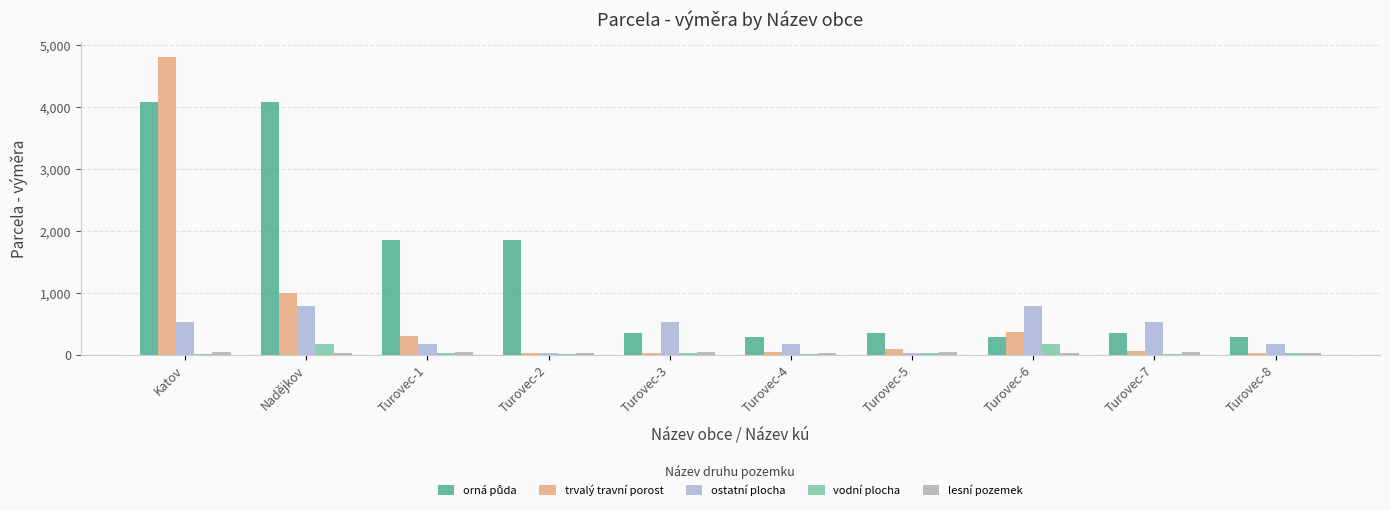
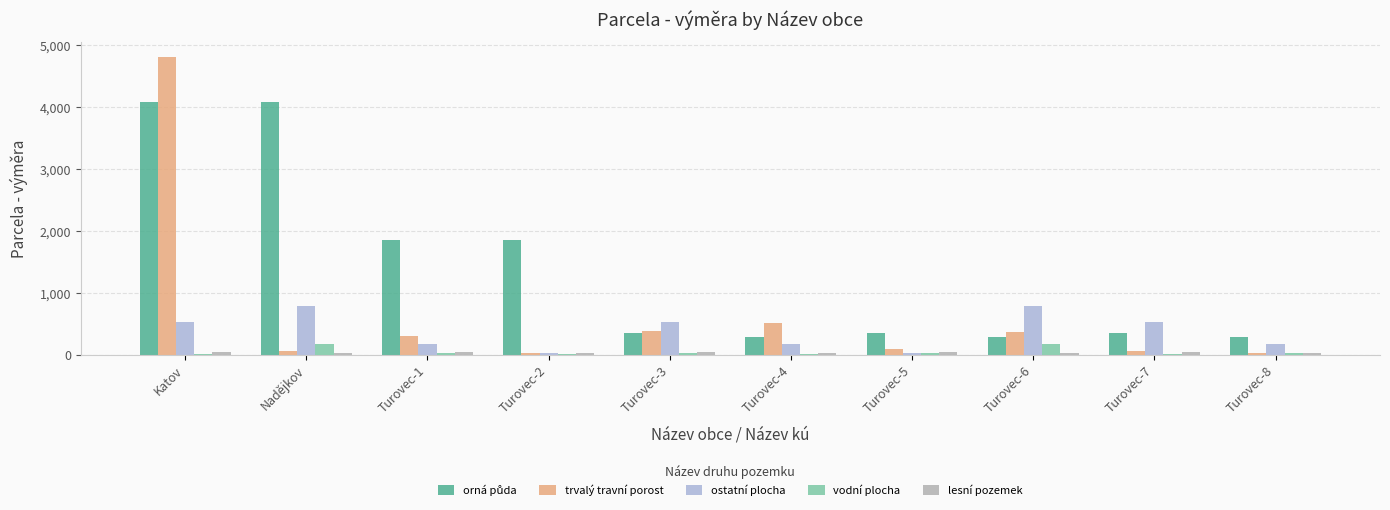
trvalý travní porost, Nadějkov: 1,000 -> 100
trvalý travní porost, Turovec-3: 0 -> 400
trvalý travní porost, Turovec-4: 0 -> 500
